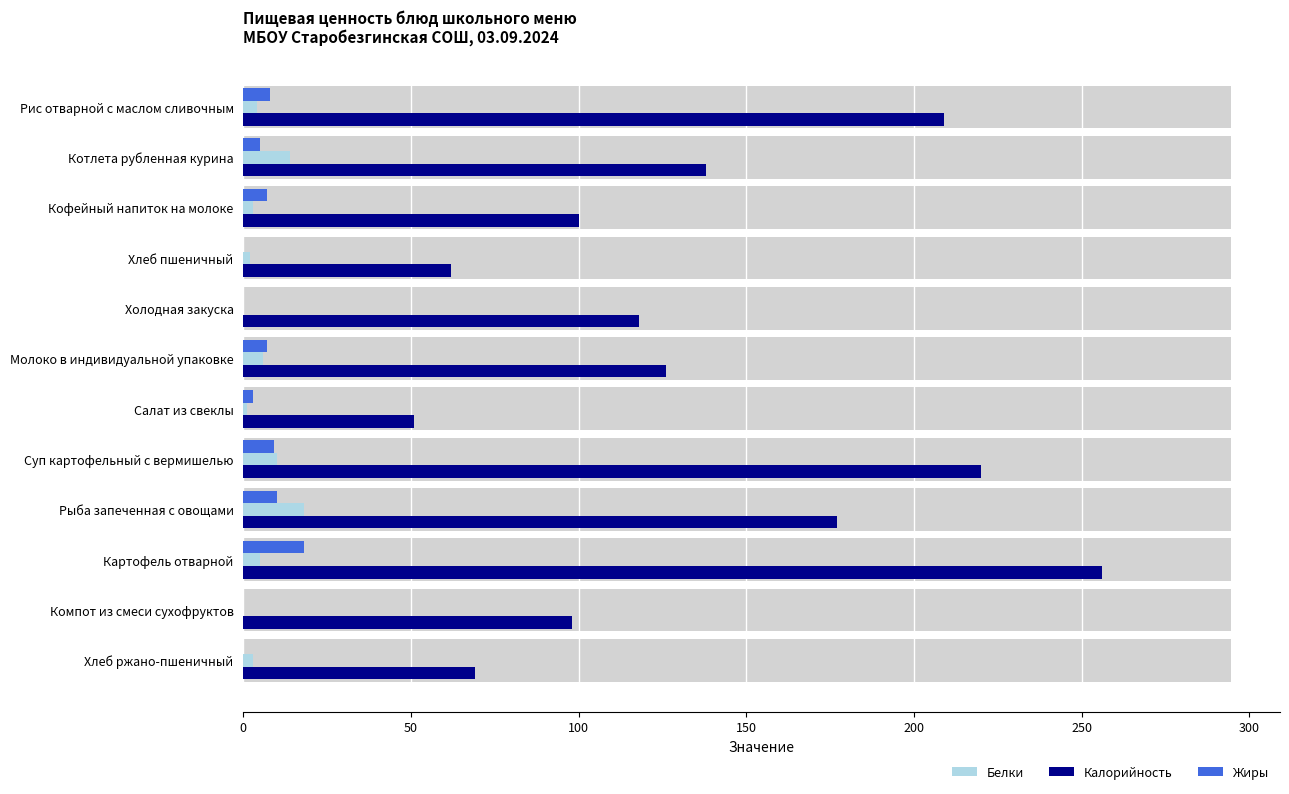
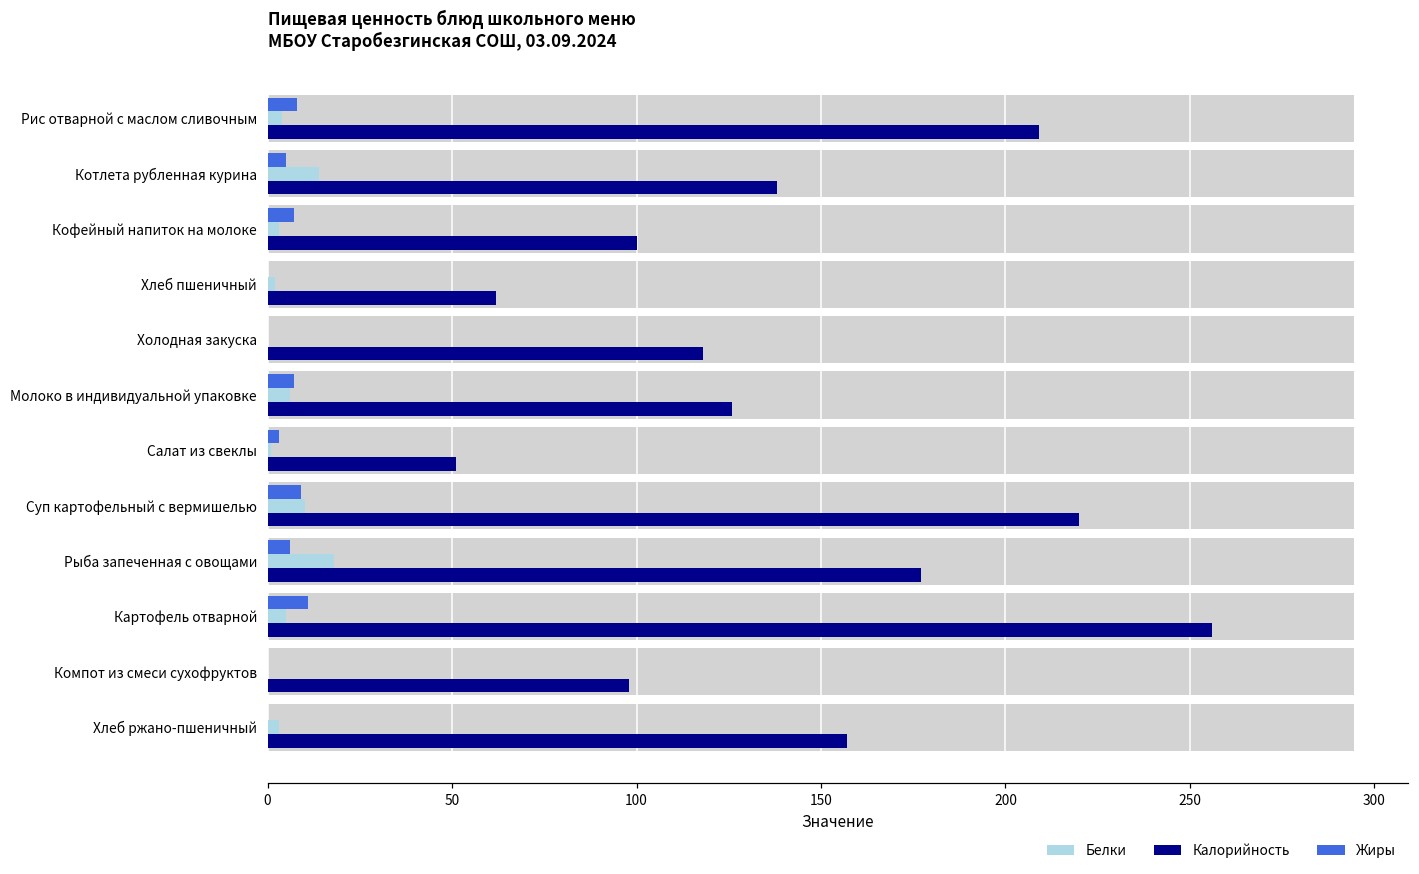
Жиры, Рыба запеченная с овощами: 10 -> 6
Жиры, Картофель отварной: 18 -> 11
Калорийность, Хлеб ржано-пшеничный: 69 -> 157
